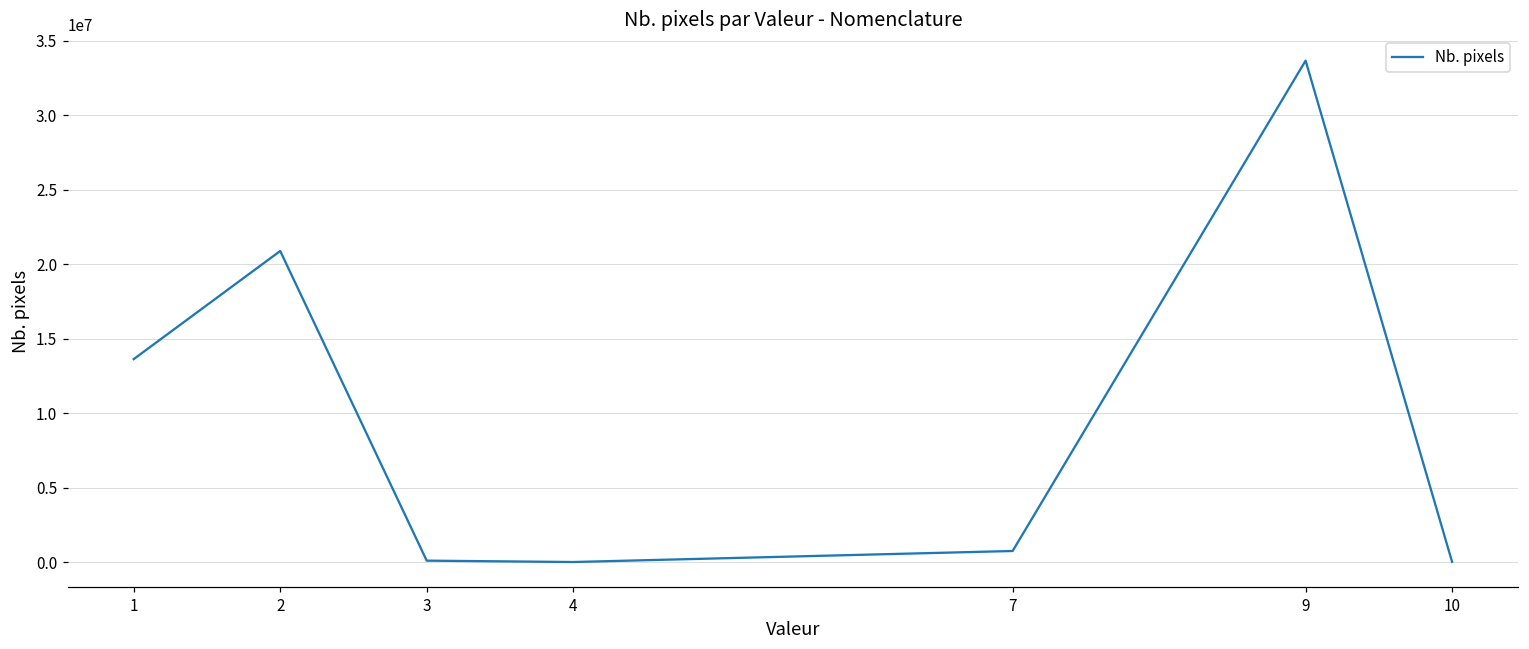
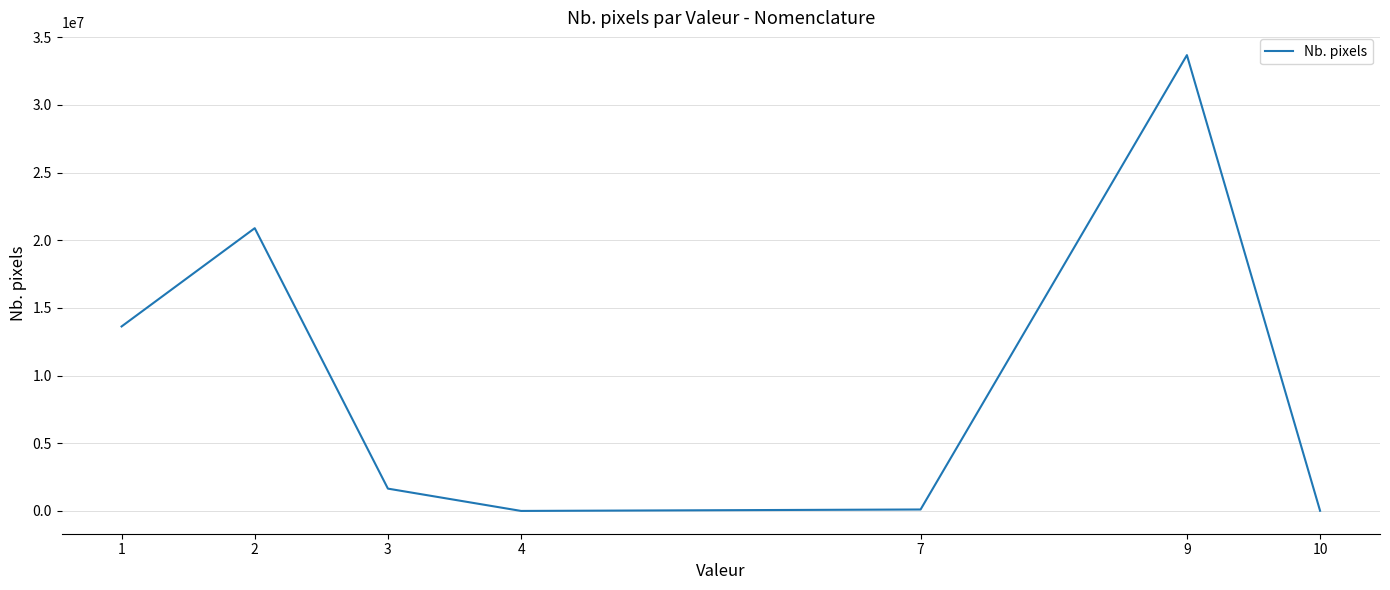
3: 100000 -> 1700000
7: 700000 -> 100000
